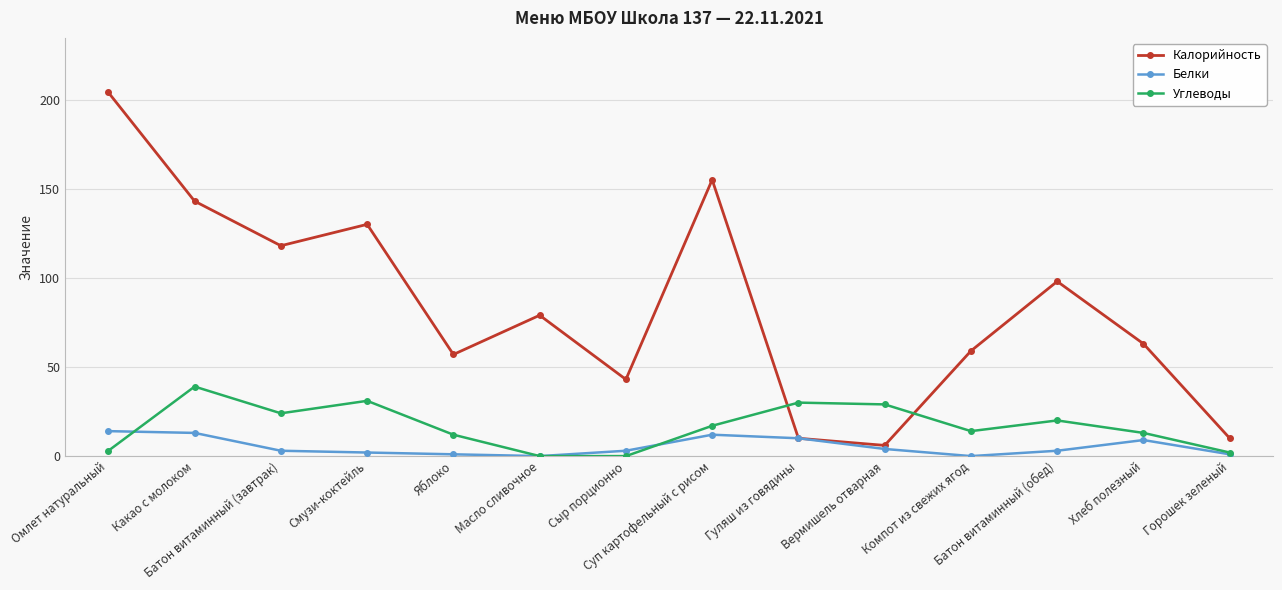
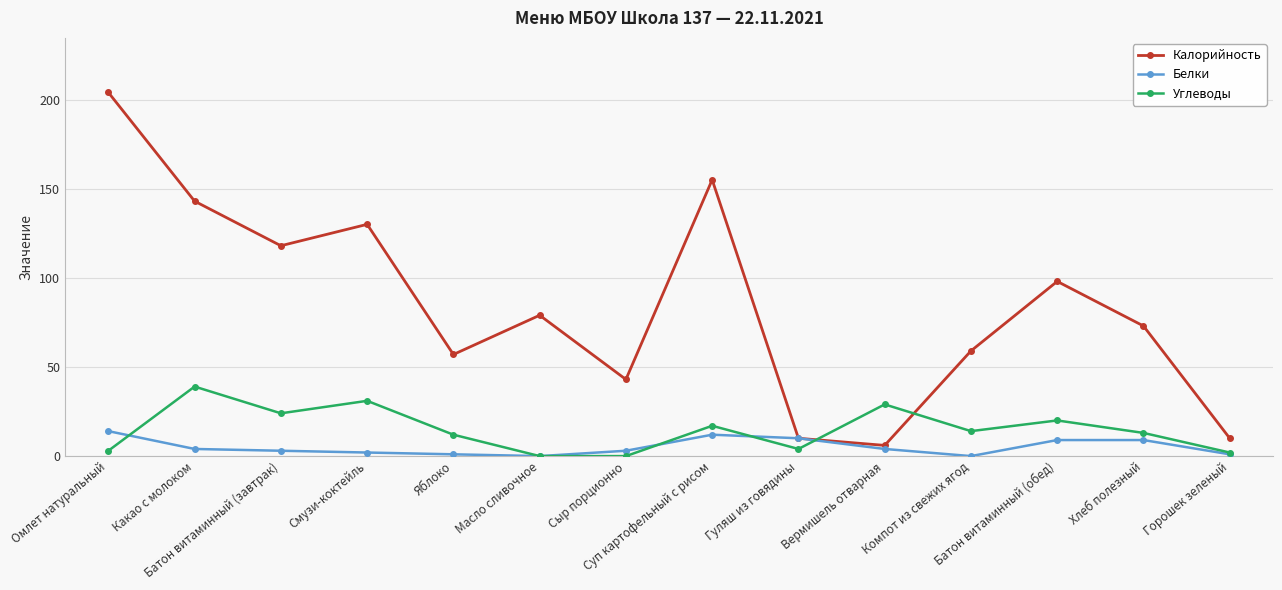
Белки, Какао с молоком: 13 -> 4
Углеводы, Гуляш из говядины: 30 -> 4
Белки, Батон витаминный (обед): 3 -> 9
Калорийность, Хлеб полезный: 63 -> 73
